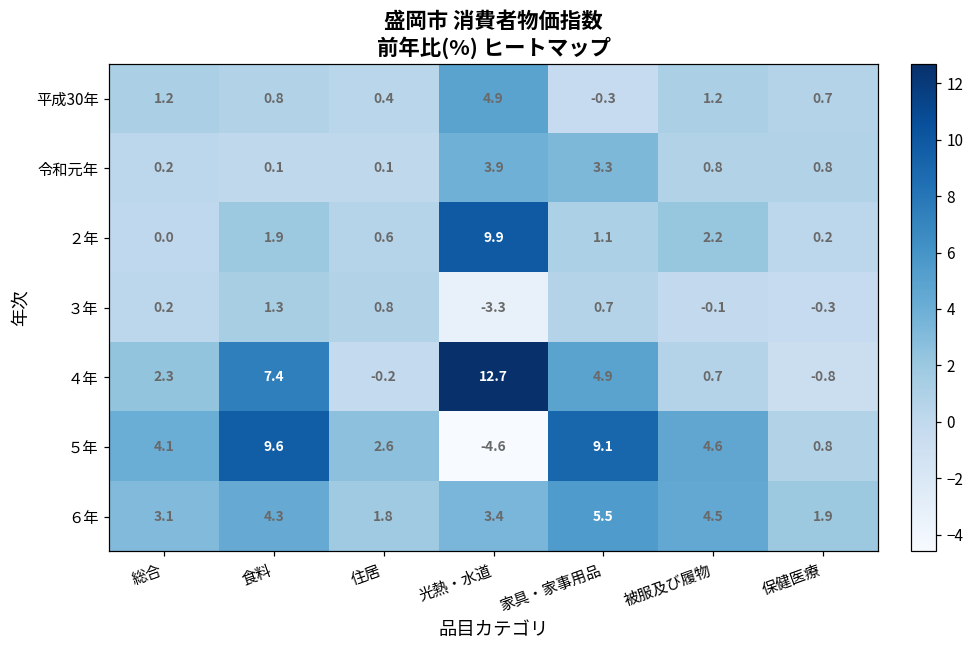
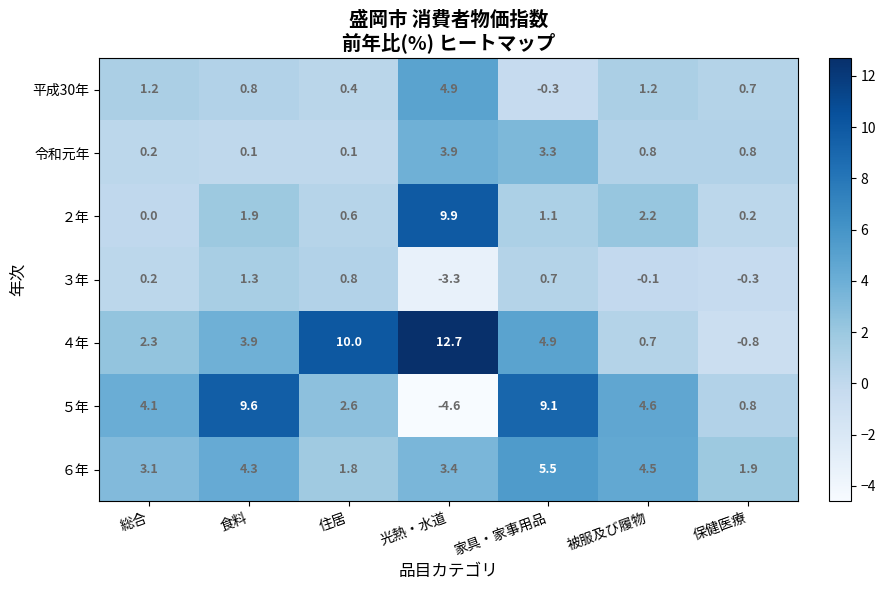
４年, 食料: 7.4 -> 3.9
４年, 住居: -0.2 -> 10.0
